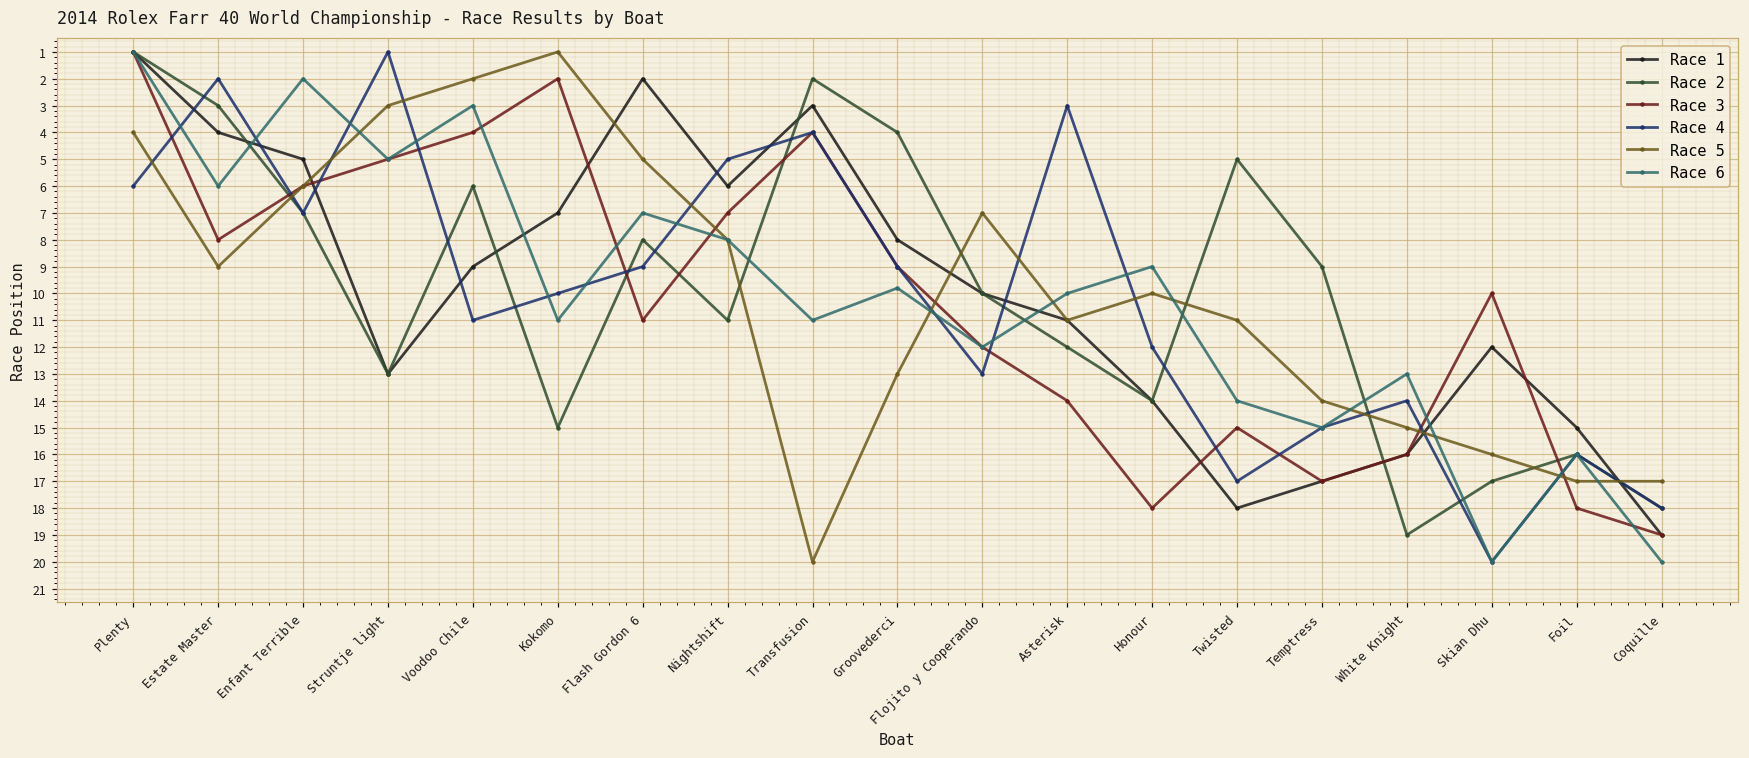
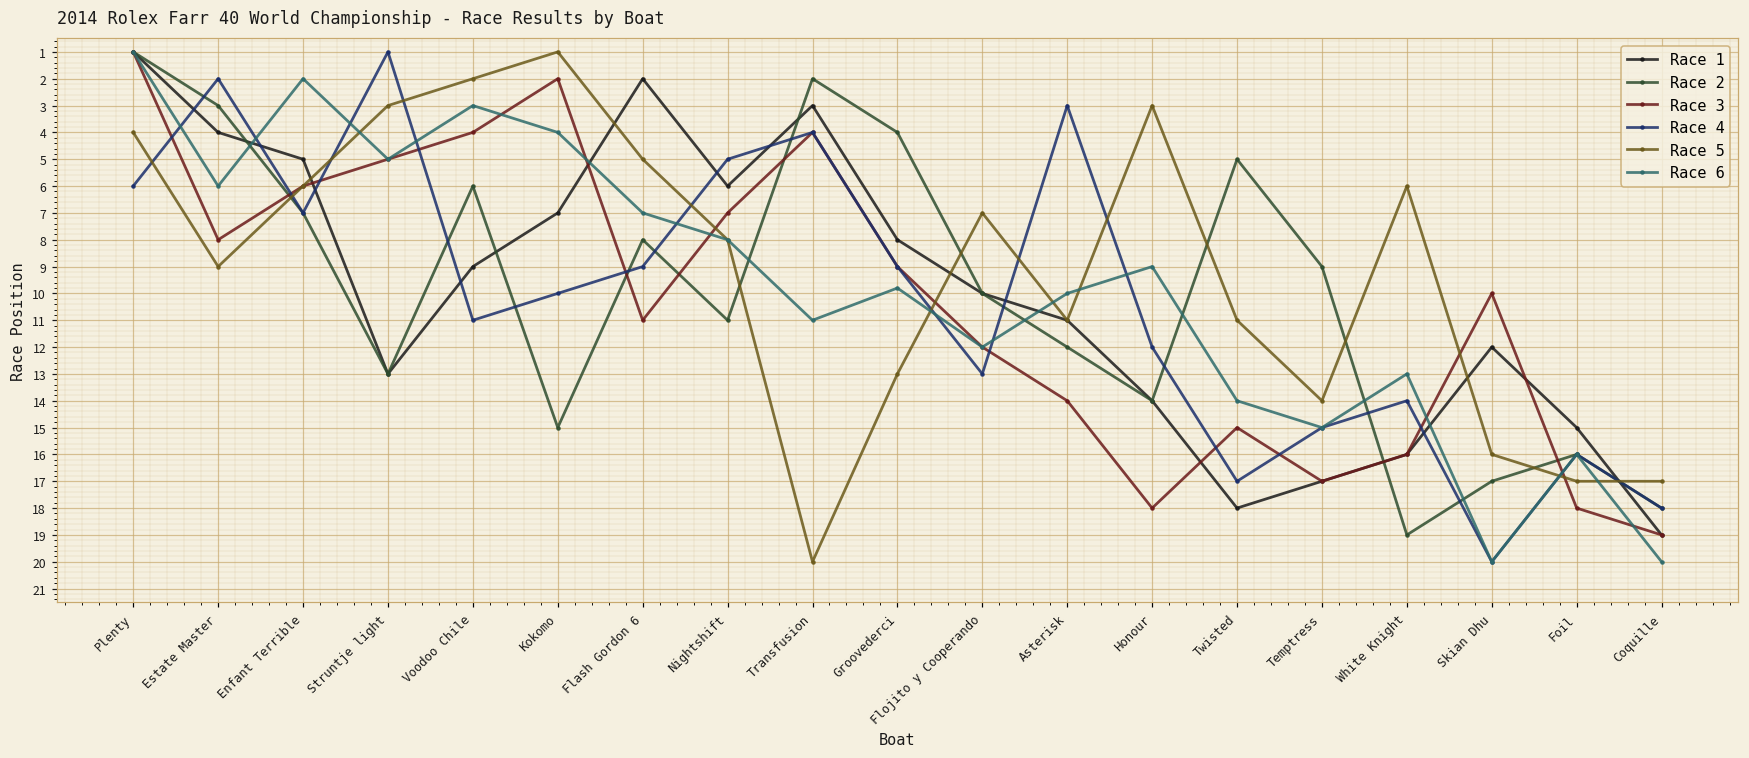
Race 6, Kokomo: 11 -> 4
Race 5, Honour: 10 -> 3
Race 5, White Knight: 15 -> 6
